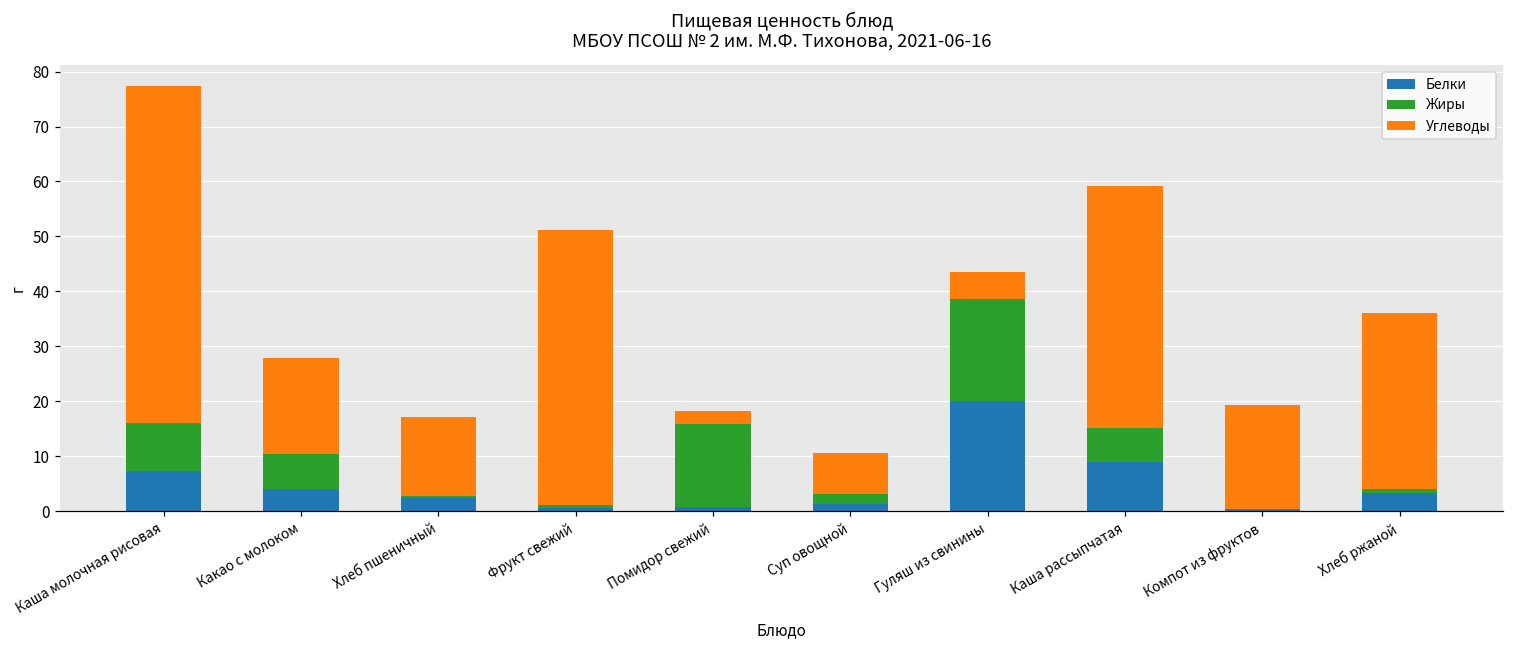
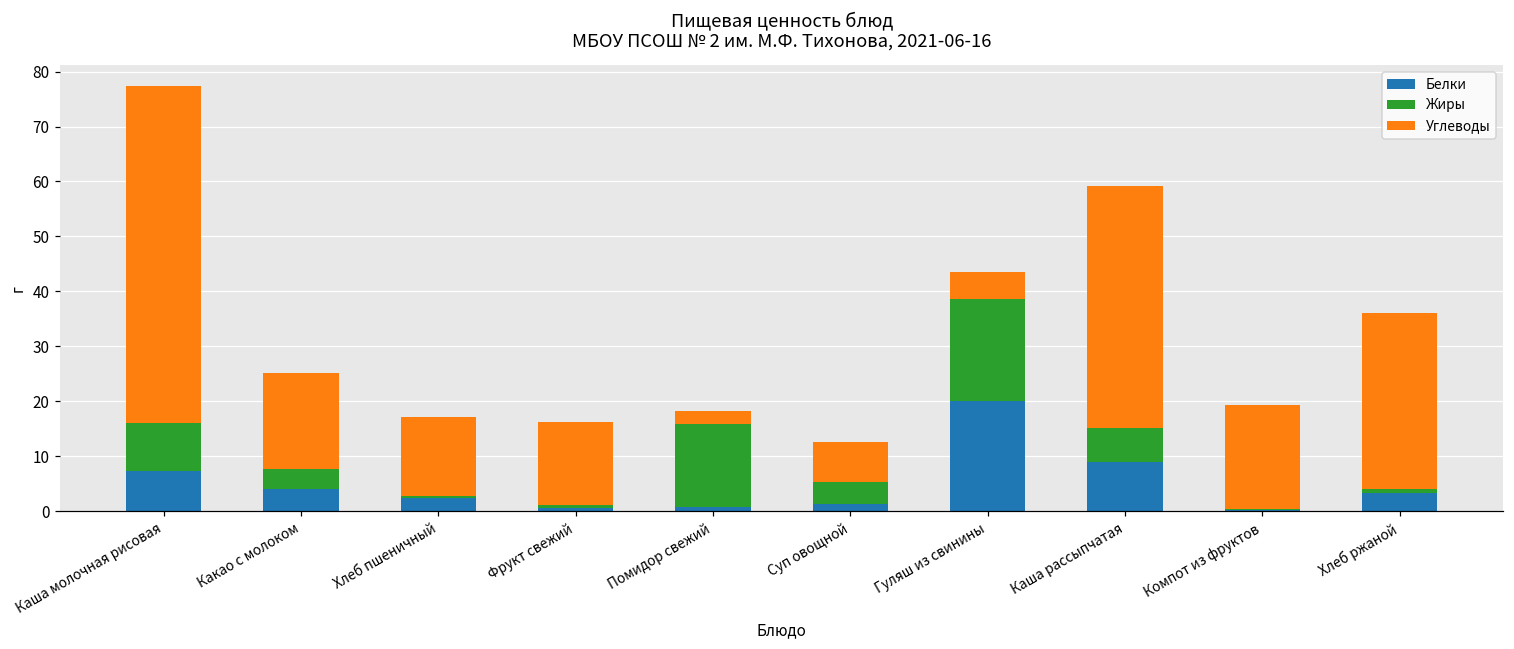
Жиры, Какао с молоком: 6 -> 4
Углеводы, Фрукт свежий: 50 -> 15
Жиры, Суп овощной: 2 -> 4
